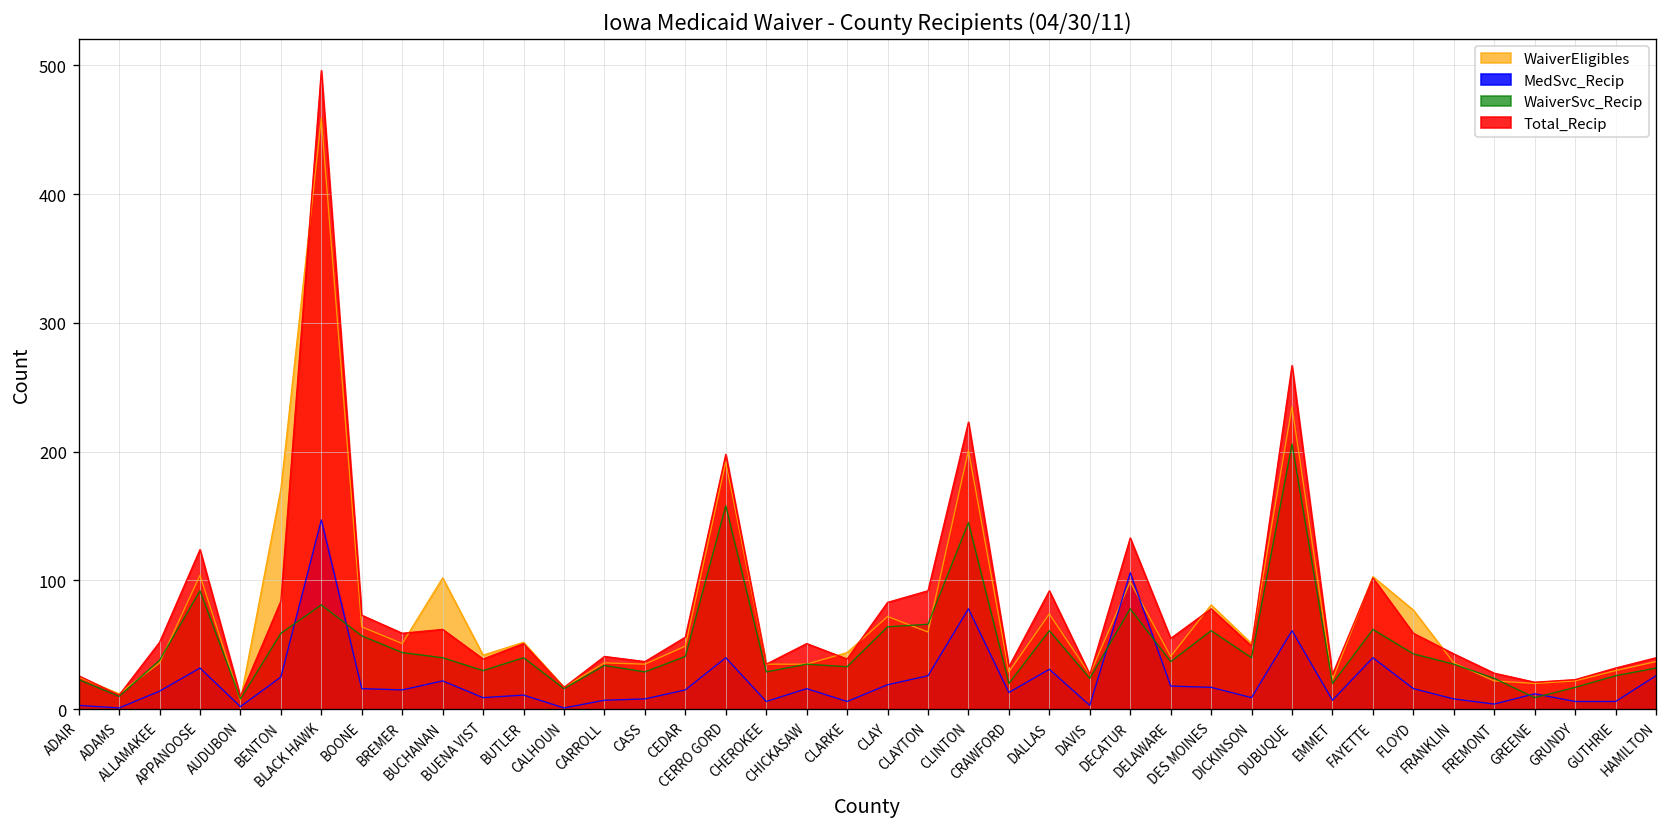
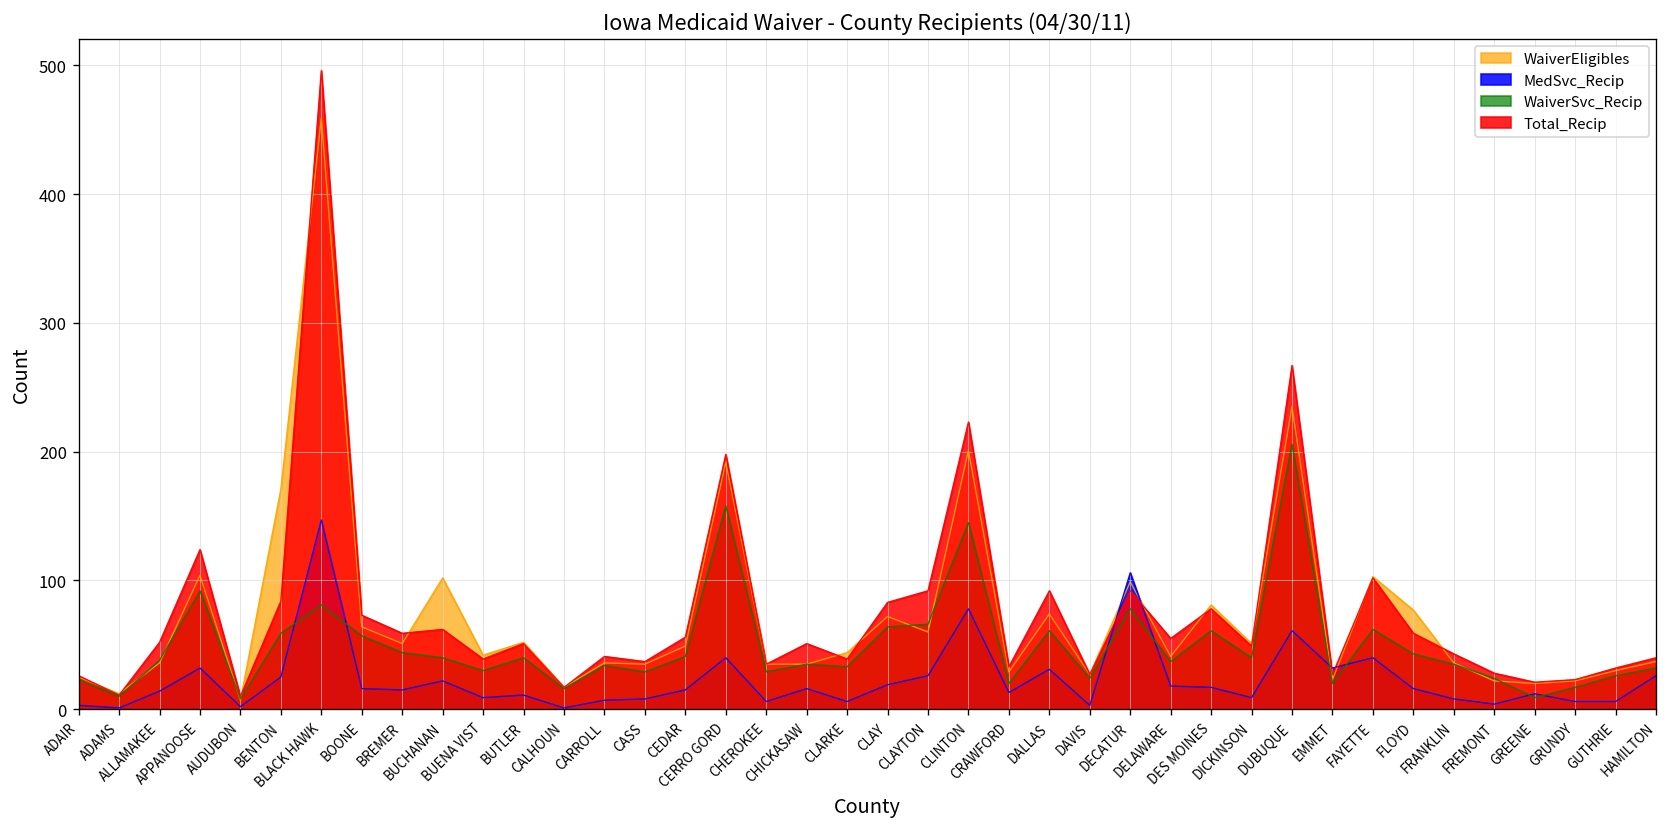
Total_Recip, DECATUR: 133 -> 92
MedSvc_Recip, EMMET: 7 -> 32
